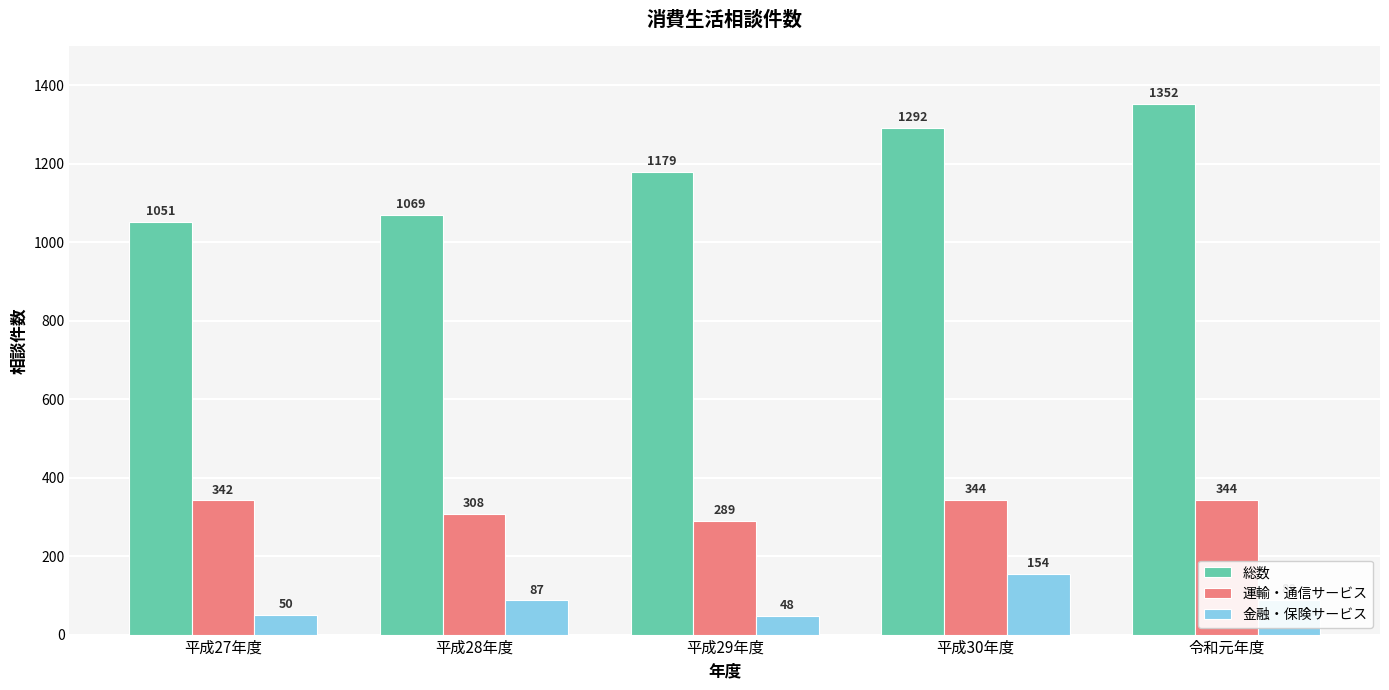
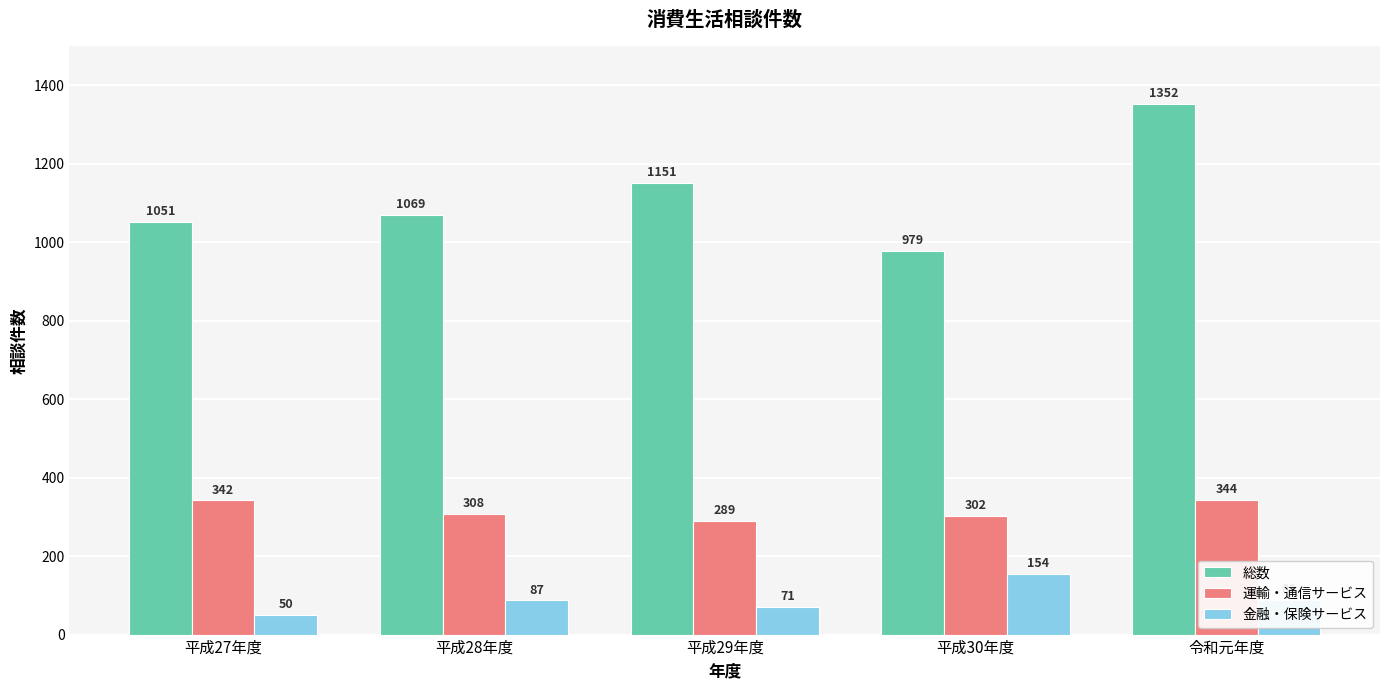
総数, 平成29年度: 1179 -> 1151
金融・保険サービス, 平成29年度: 48 -> 71
総数, 平成30年度: 1292 -> 979
運輸・通信サービス, 平成30年度: 344 -> 302
